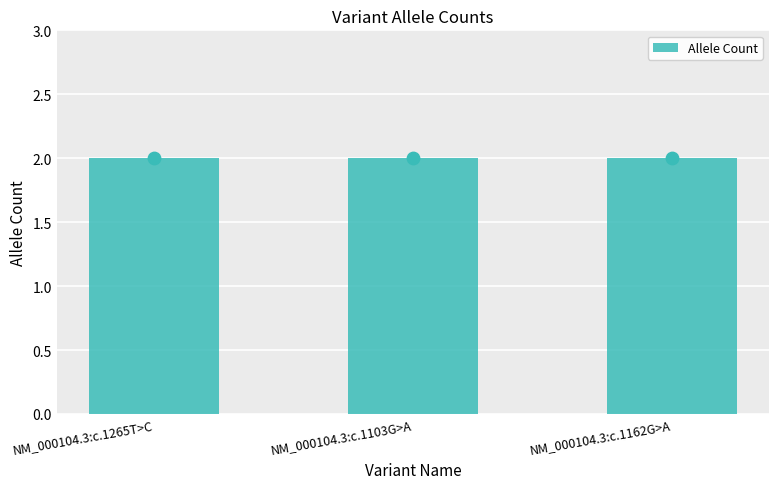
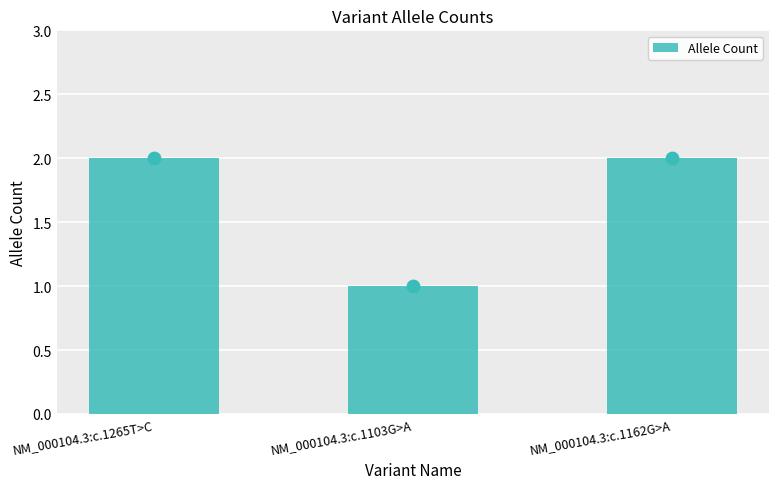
NM_000104.3:c.1103G>A: 2 -> 1
